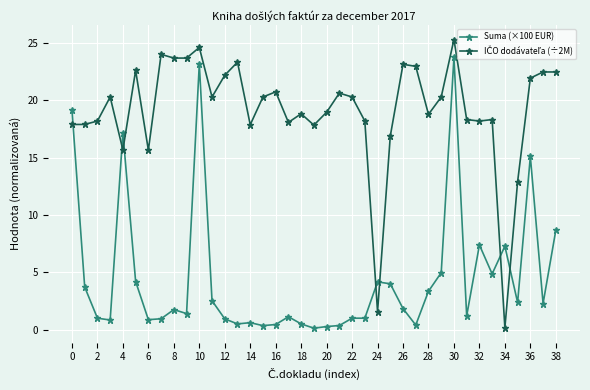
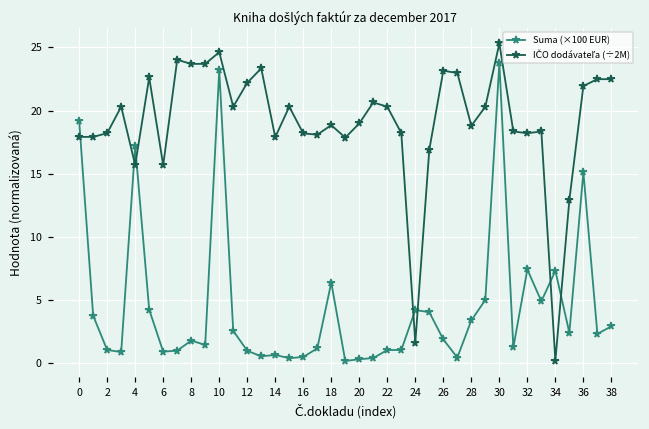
IČO dodávateľa (÷2M), 16: 20.8 -> 18.2
Suma (×100 EUR), 18: 0.5 -> 6.4
Suma (×100 EUR), 38: 8.7 -> 2.9
